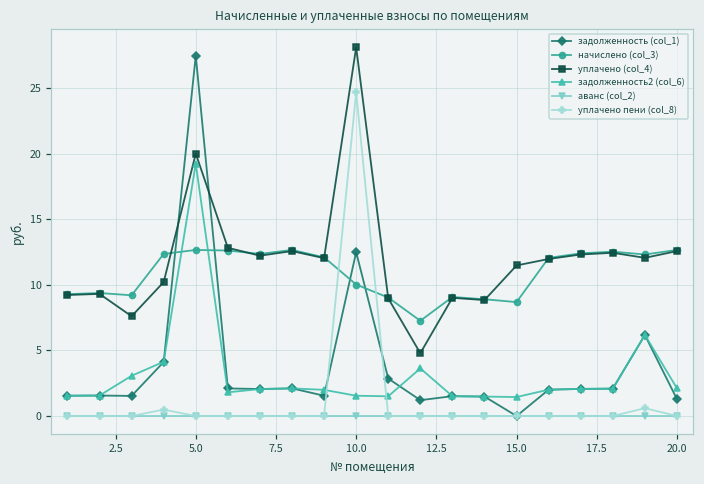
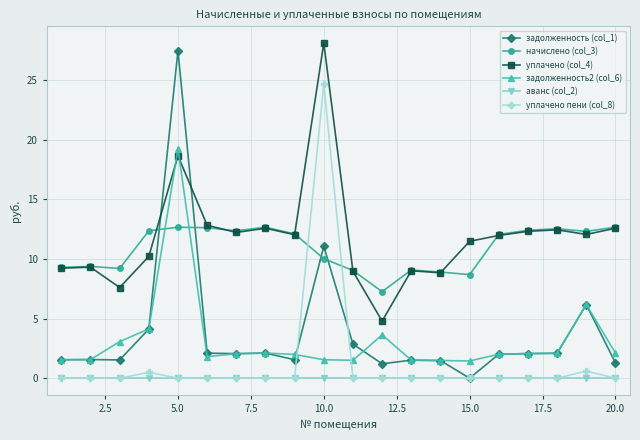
уплачено (col_4), 5.0: 20.0 -> 18.6
задолженность (col_1), 10.0: 12.5 -> 11.1
